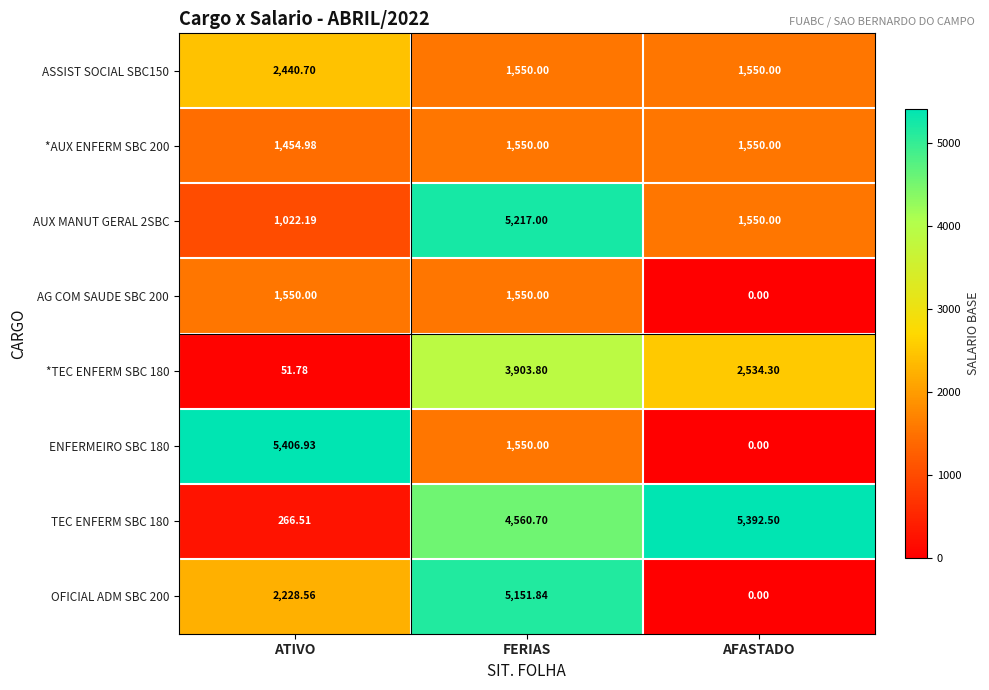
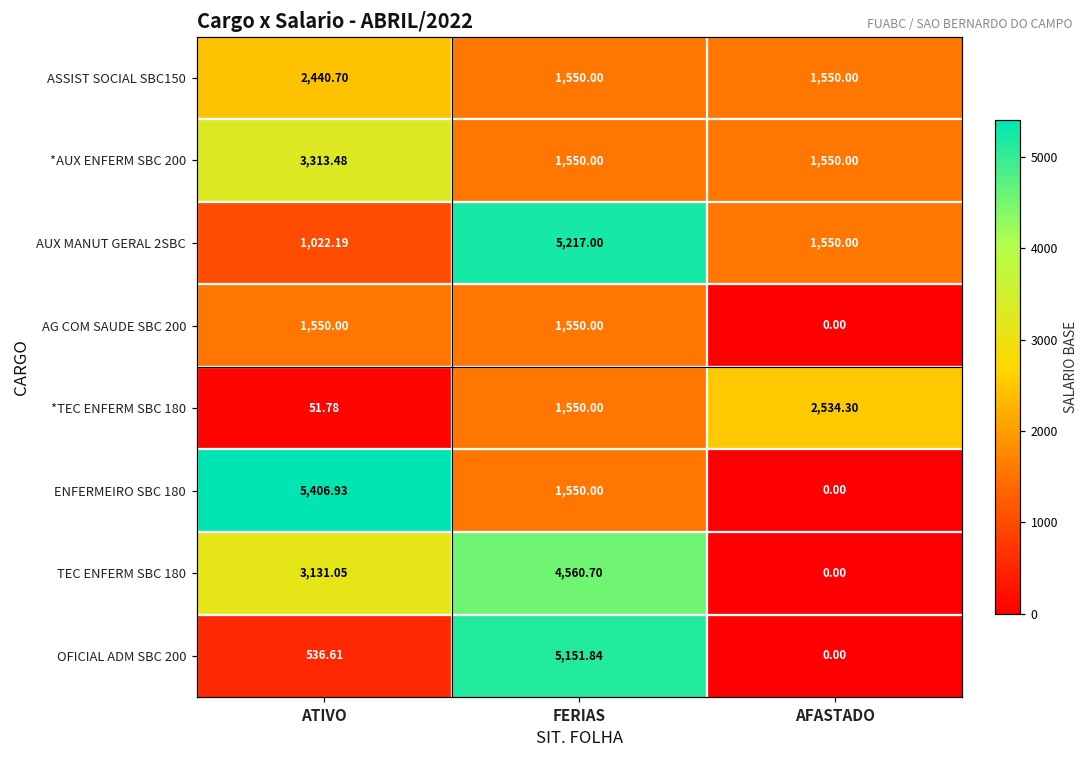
*AUX ENFERM SBC 200, ATIVO: 1,454.98 -> 3,313.48
*TEC ENFERM SBC 180, FERIAS: 3,903.80 -> 1,550.00
TEC ENFERM SBC 180, ATIVO: 266.51 -> 3,131.05
TEC ENFERM SBC 180, AFASTADO: 5,392.50 -> 0.00
OFICIAL ADM SBC 200, ATIVO: 2,228.56 -> 536.61
